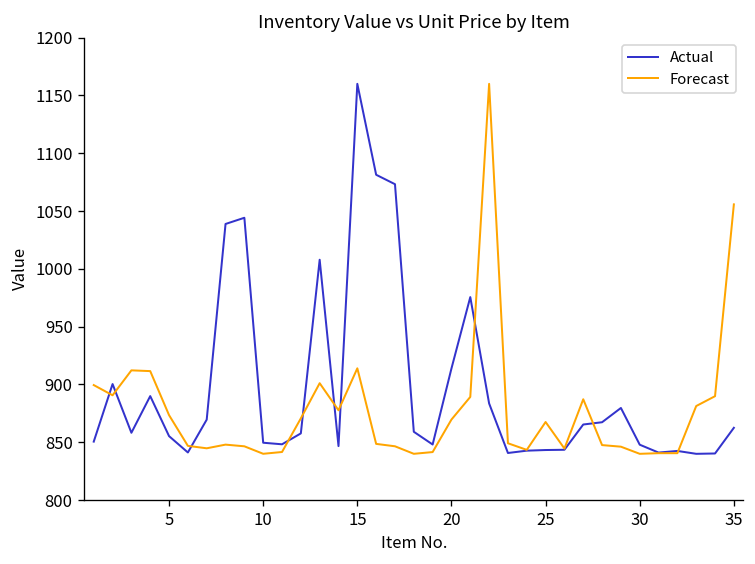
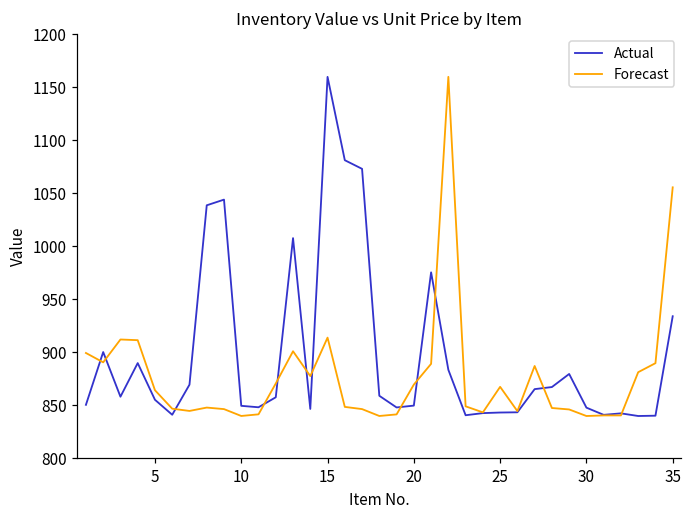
Forecast, 5: 870 -> 860
Actual, 20: 910 -> 850
Actual, 35: 860 -> 930
